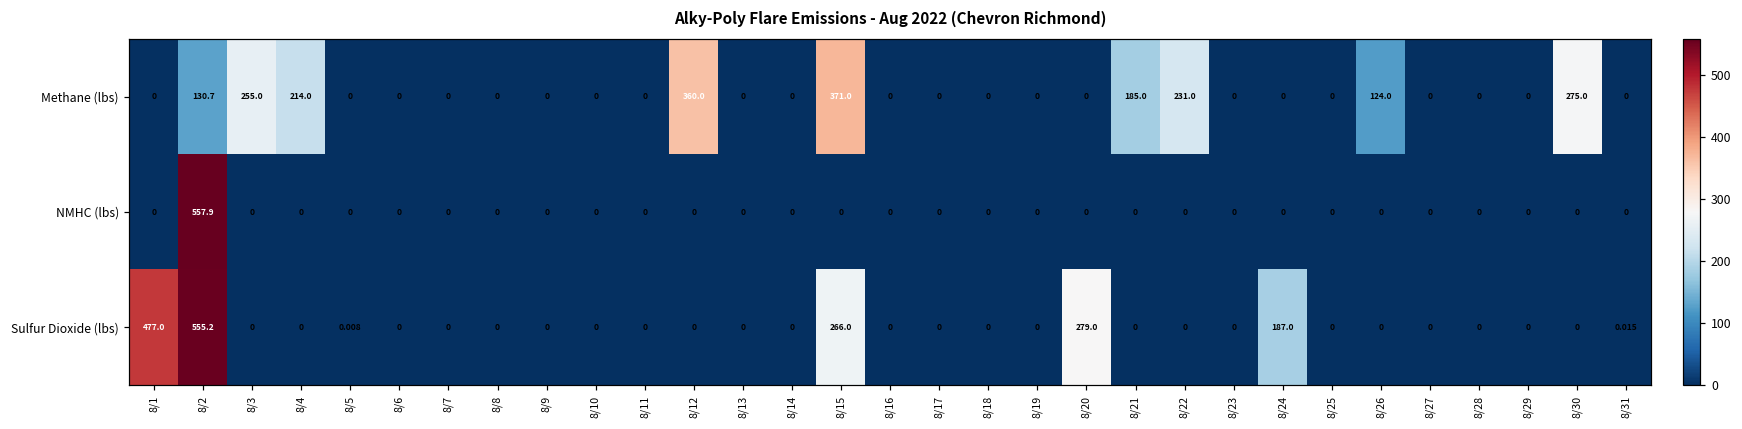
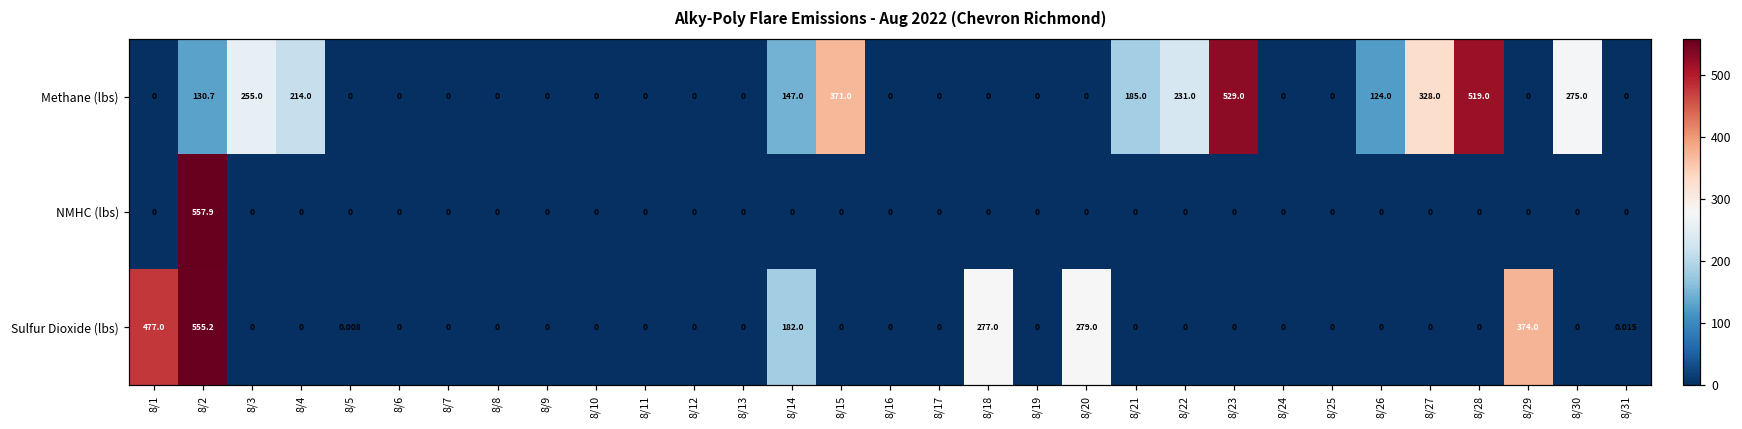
Methane (lbs), 8/12: 360.0 -> 0
Methane (lbs), 8/14: 0 -> 147.0
Methane (lbs), 8/23: 0 -> 529.0
Methane (lbs), 8/27: 0 -> 328.0
Methane (lbs), 8/28: 0 -> 519.0
Sulfur Dioxide (lbs), 8/14: 0 -> 182.0
Sulfur Dioxide (lbs), 8/15: 266.0 -> 0
Sulfur Dioxide (lbs), 8/18: 0 -> 277.0
Sulfur Dioxide (lbs), 8/24: 187.0 -> 0
Sulfur Dioxide (lbs), 8/29: 0 -> 374.0
